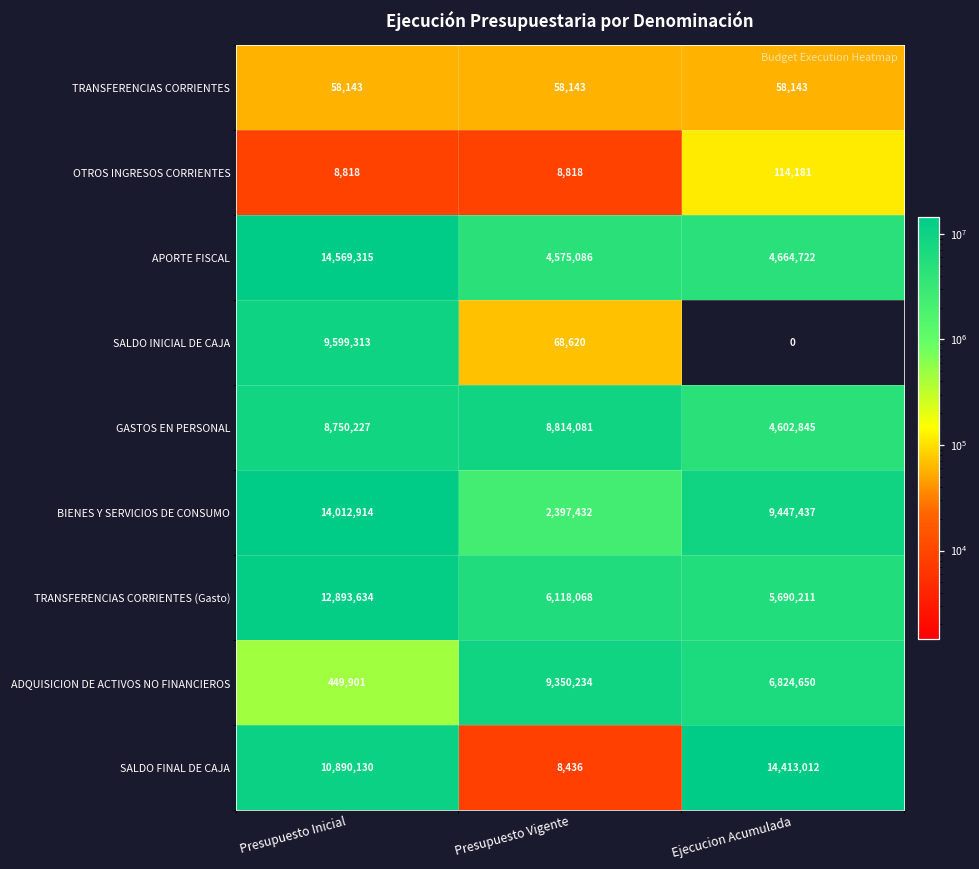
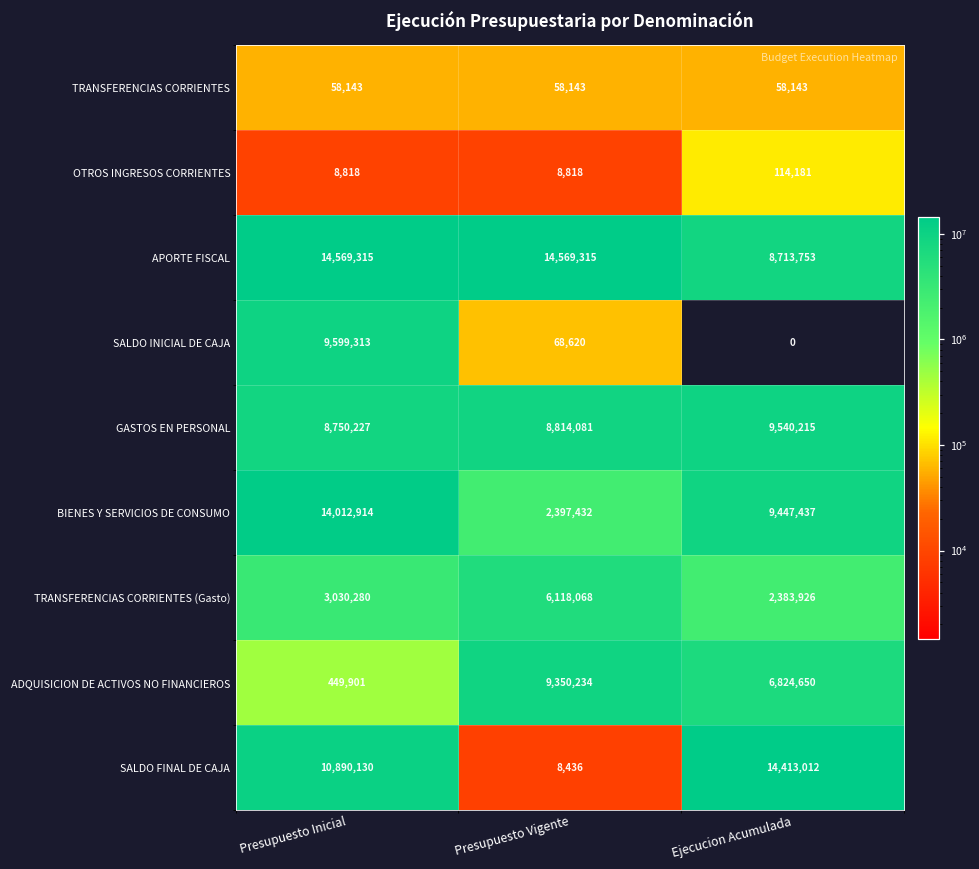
APORTE FISCAL, Presupuesto Vigente: 4,575,086 -> 14,569,315
APORTE FISCAL, Ejecucion Acumulada: 4,664,722 -> 8,713,753
GASTOS EN PERSONAL, Ejecucion Acumulada: 4,602,845 -> 9,540,215
TRANSFERENCIAS CORRIENTES (Gasto), Presupuesto Inicial: 12,893,634 -> 3,030,280
TRANSFERENCIAS CORRIENTES (Gasto), Ejecucion Acumulada: 5,690,211 -> 2,383,926
